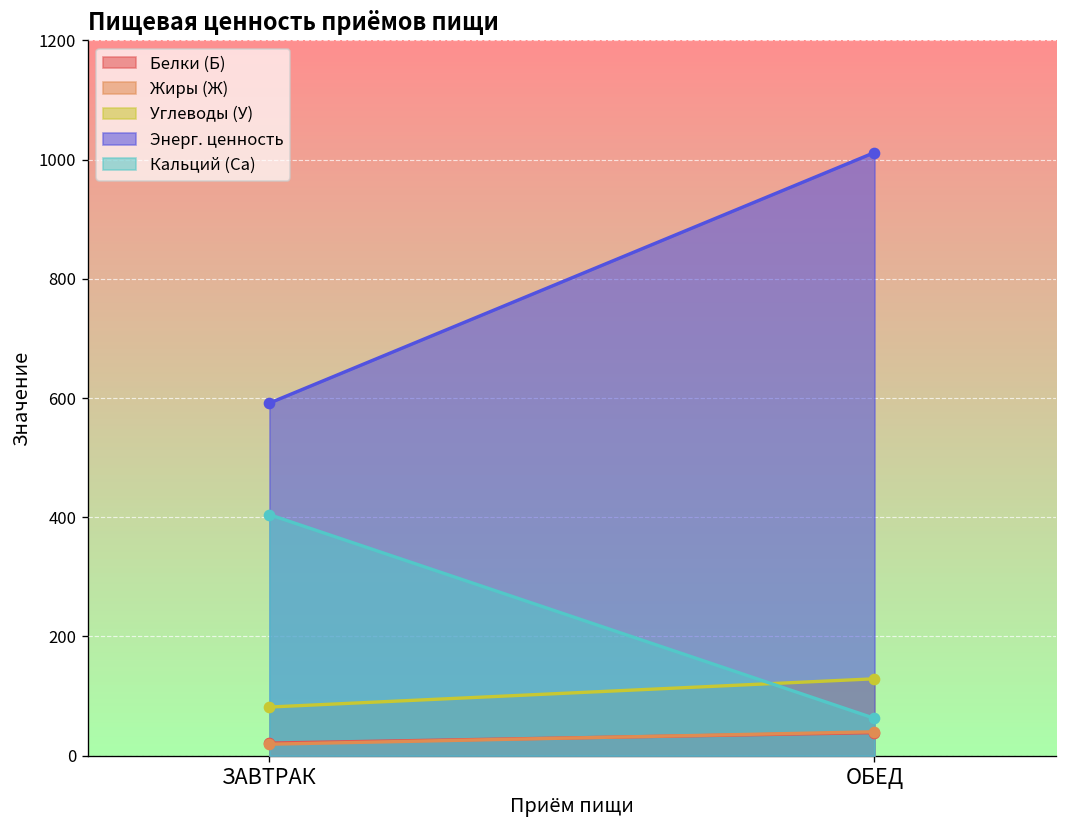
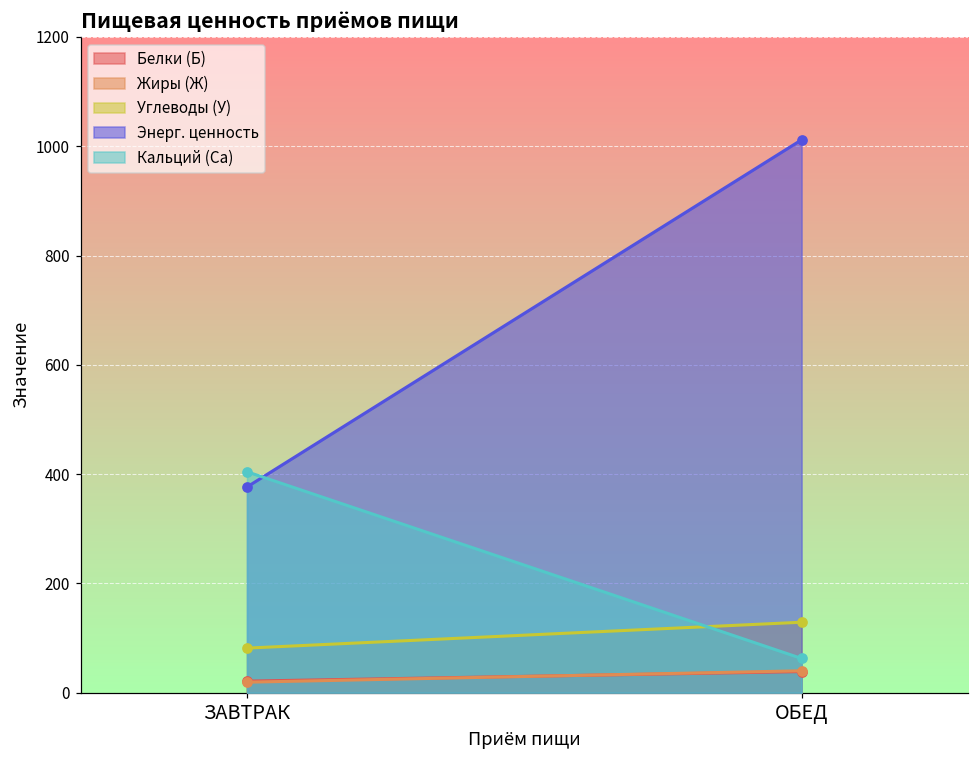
Энерг. ценность, ЗАВТРАК: 590 -> 380
